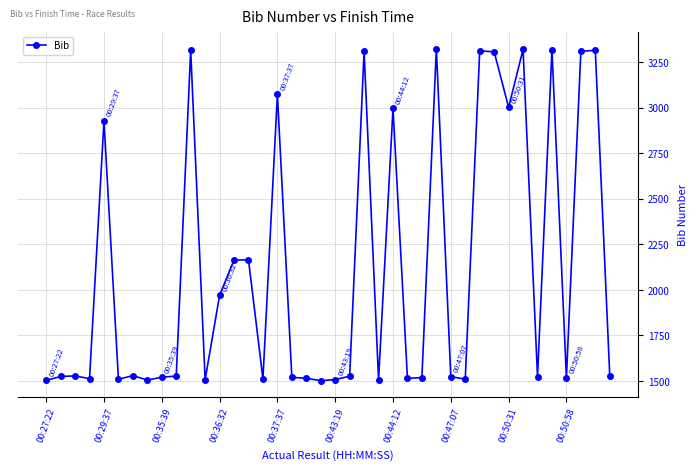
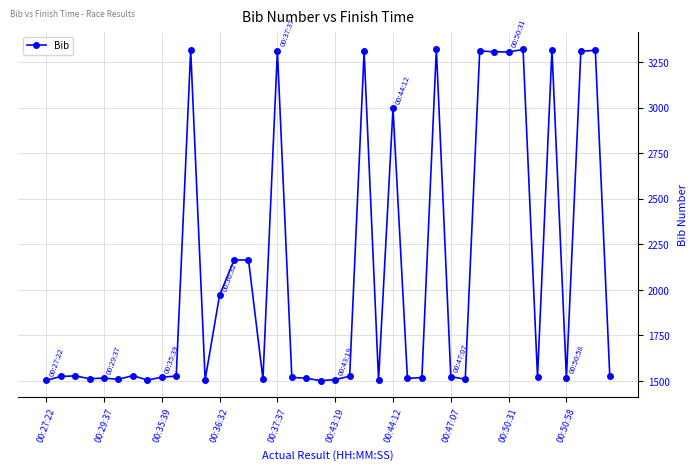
00:29:37: 2930 -> 1520
00:37:37: 3070 -> 3310
00:50:31: 3000 -> 3310
